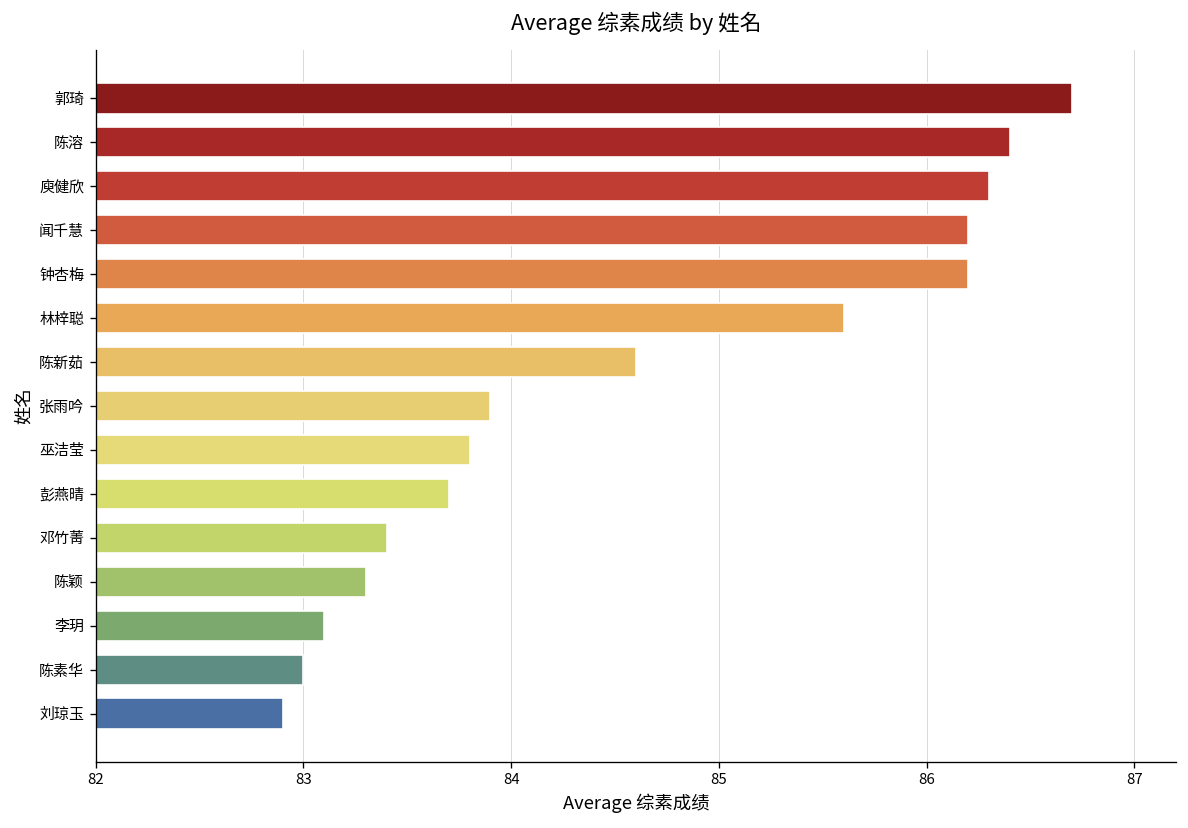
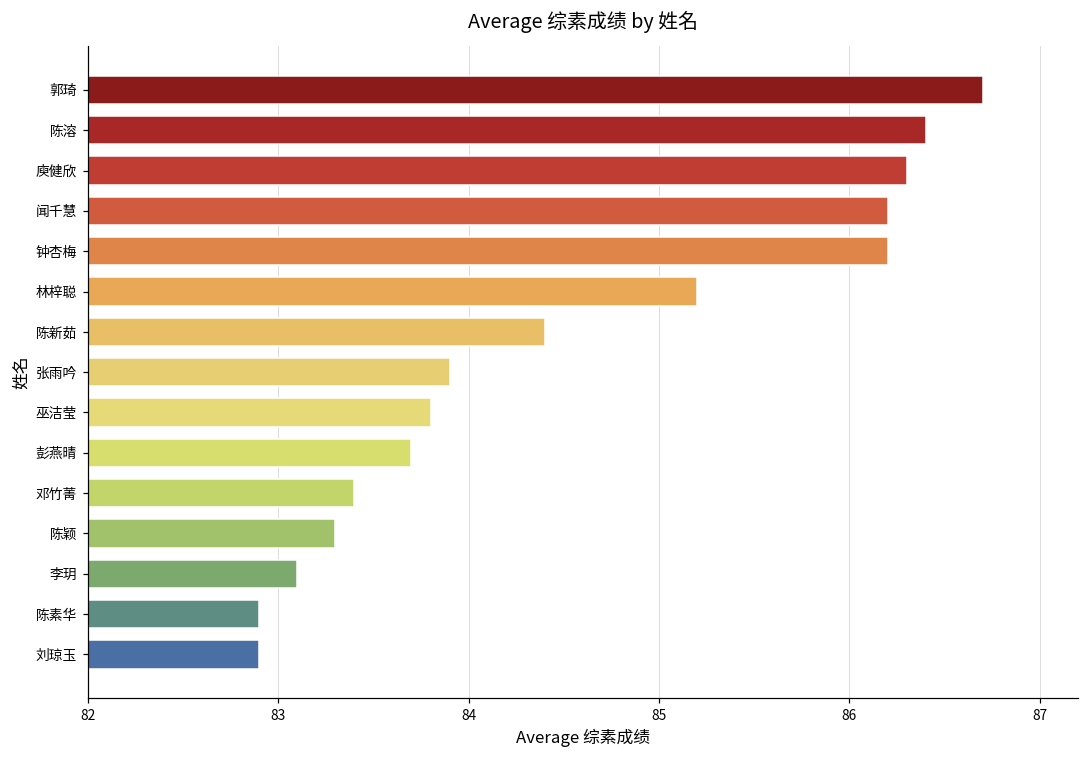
林梓聪: 85.6 -> 85.2
陈新茹: 84.6 -> 84.4
陈素华: 83.0 -> 82.9
